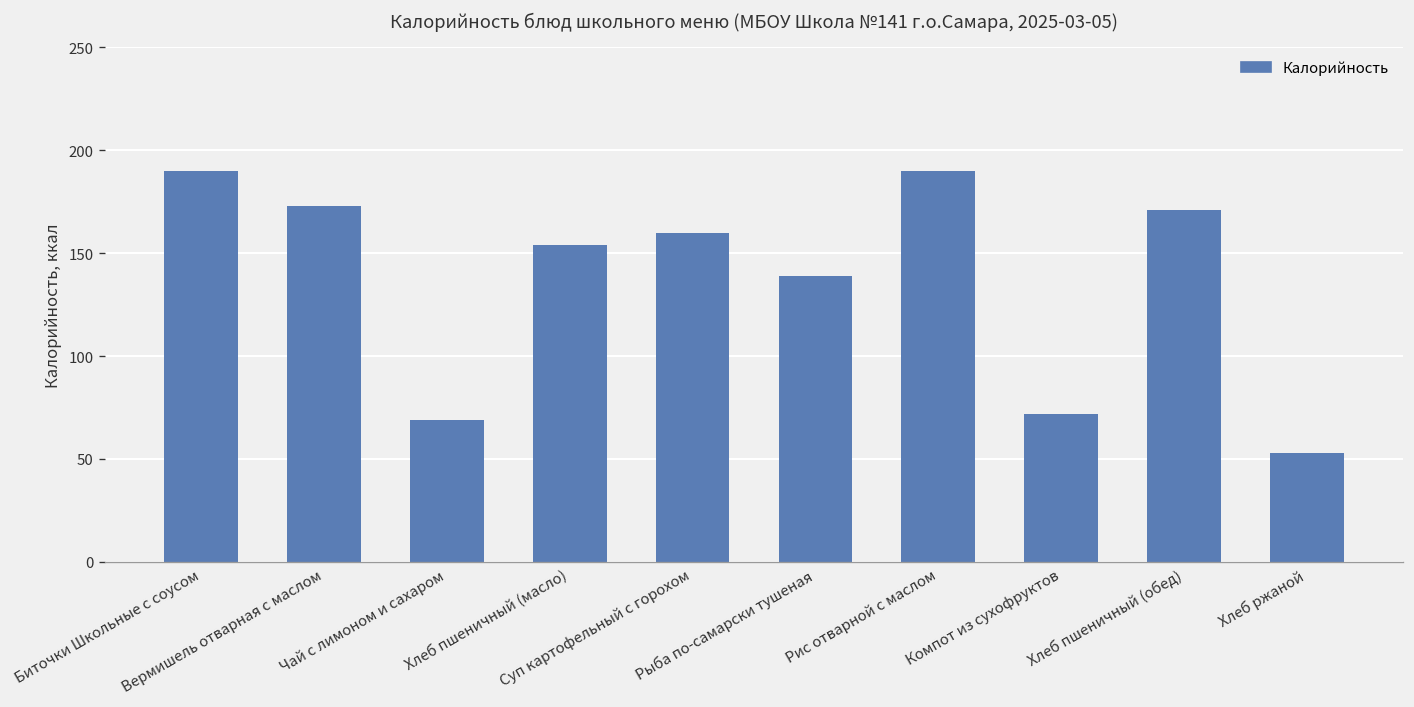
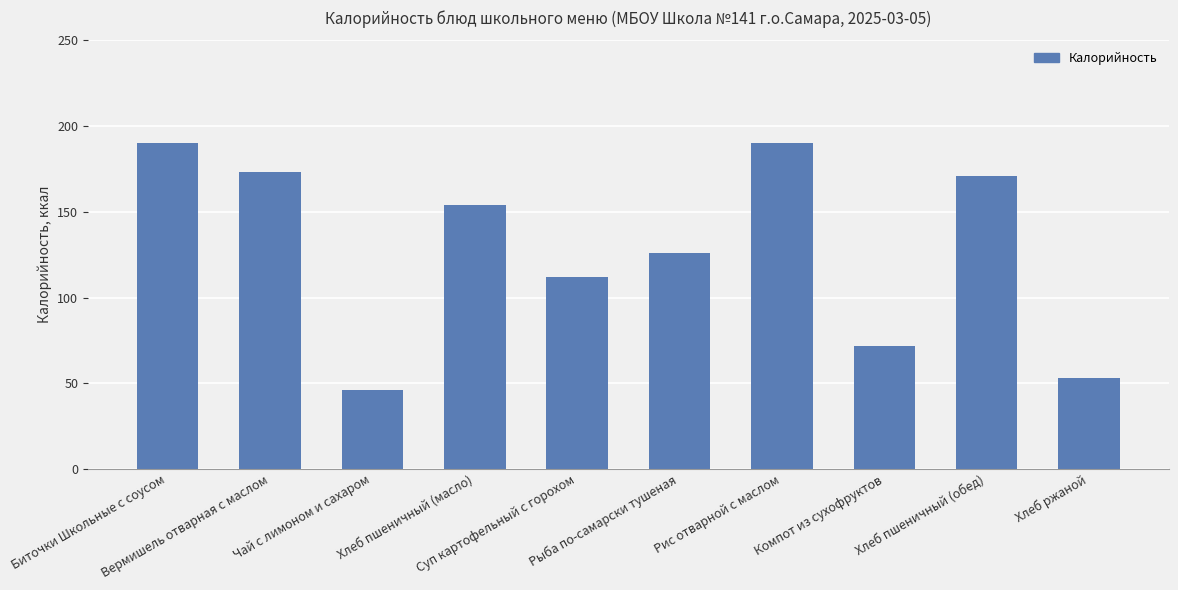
Чай с лимоном и сахаром: 69 -> 46
Суп картофельный с горохом: 160 -> 112
Рыба по-самарски тушеная: 139 -> 126
